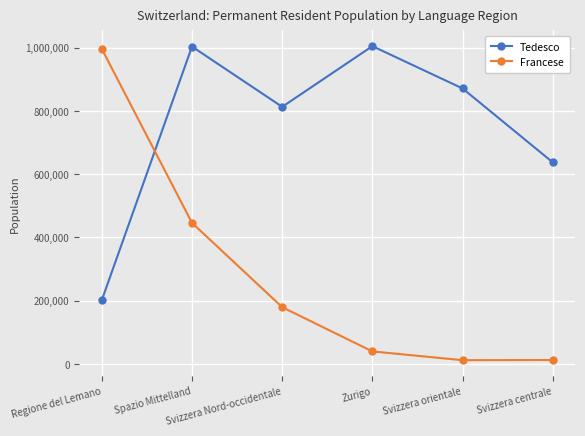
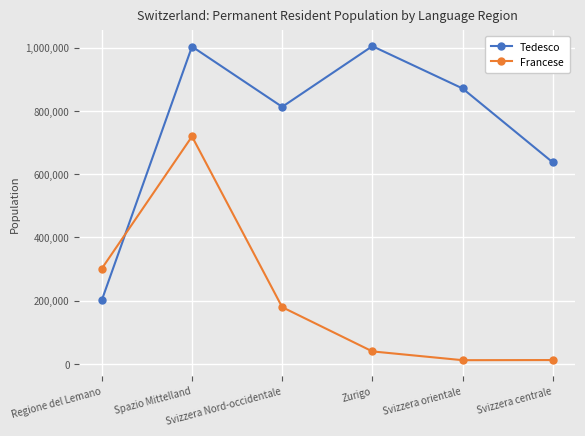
Francese, Regione del Lemano: 1,000,000 -> 300,000
Francese, Spazio Mittelland: 450,000 -> 720,000
